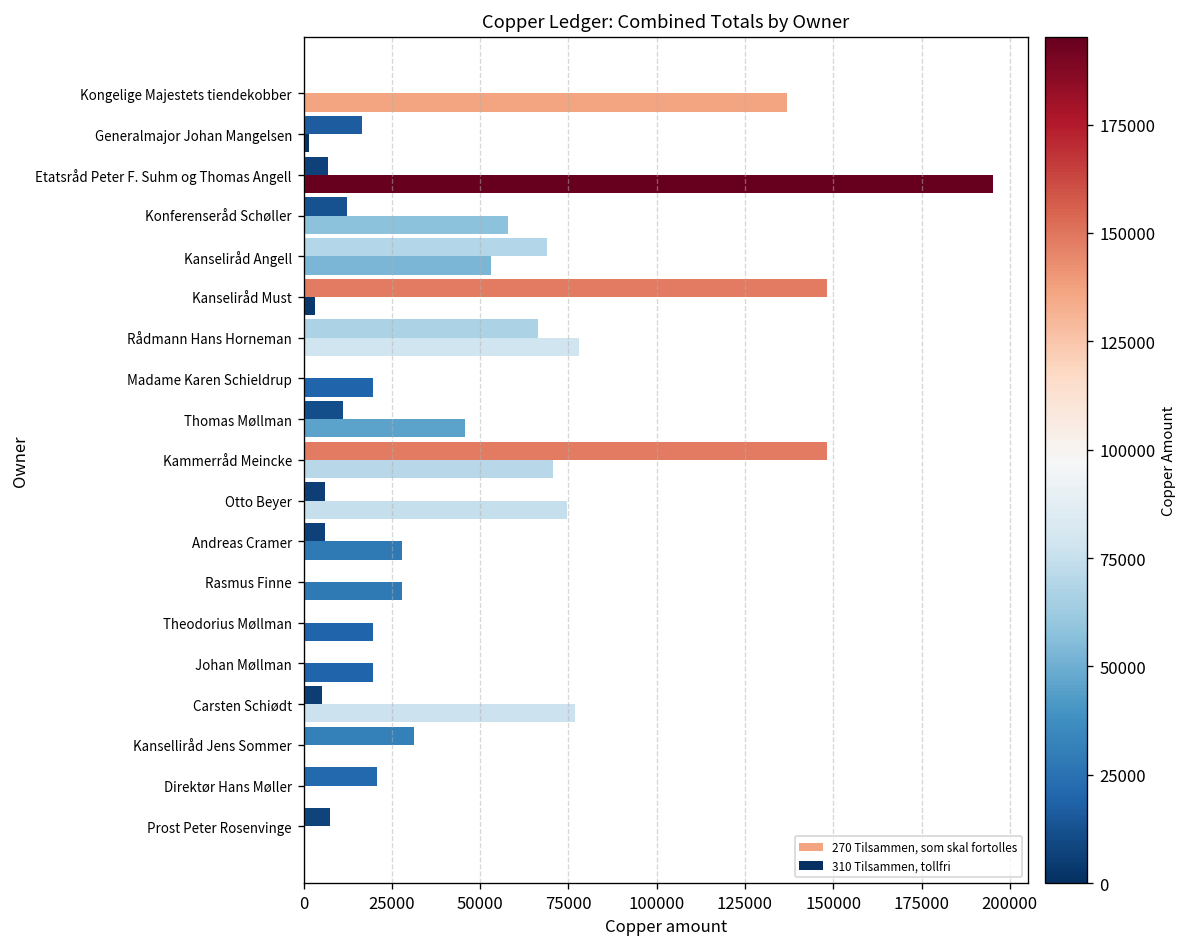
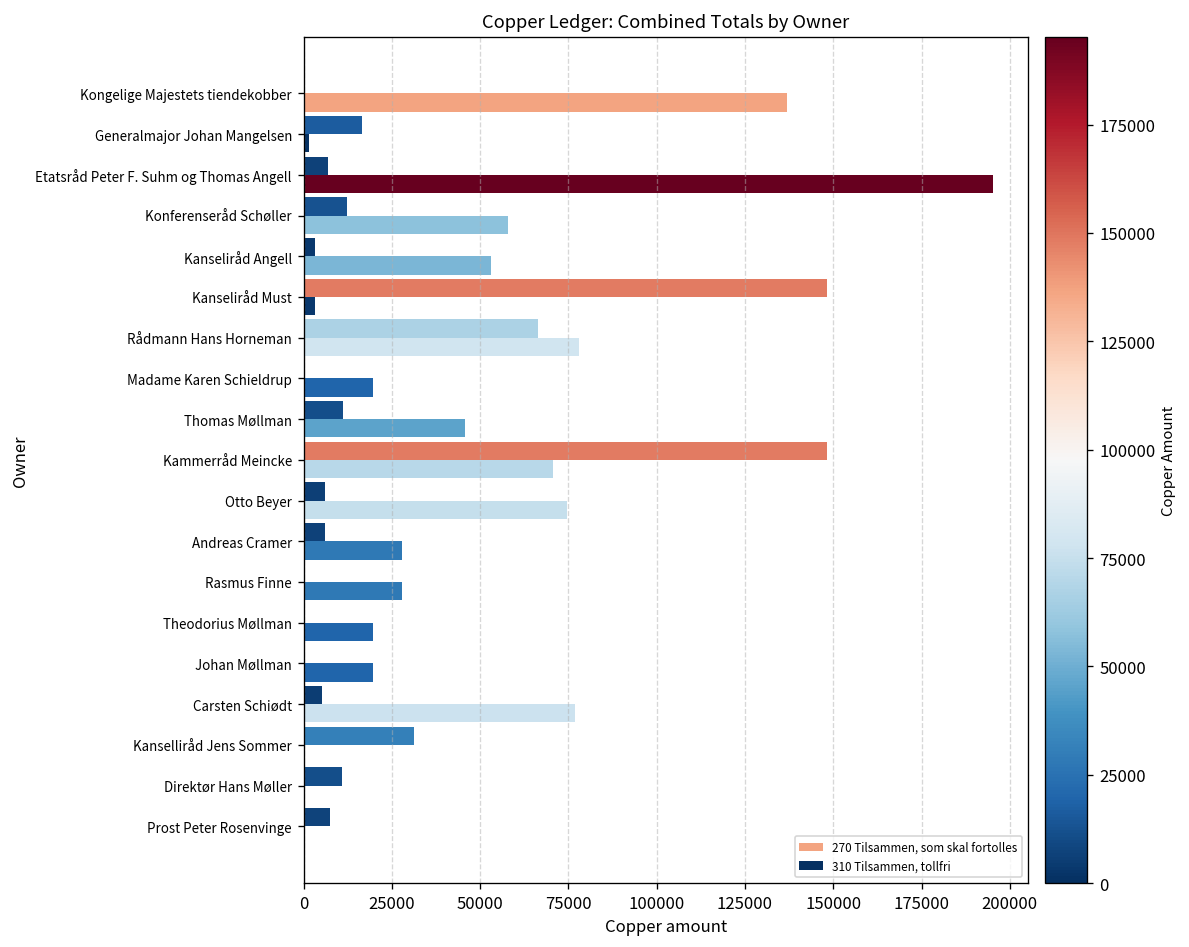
310 Tilsammen, tollfri, Kanseliråd Angell: 69000 -> 3000
310 Tilsammen, tollfri, Direktør Hans Møller: 21000 -> 11000
